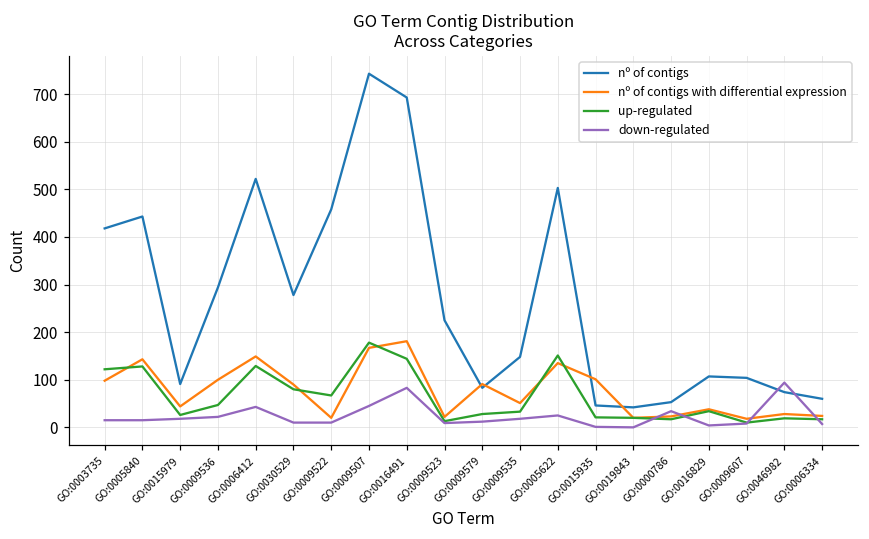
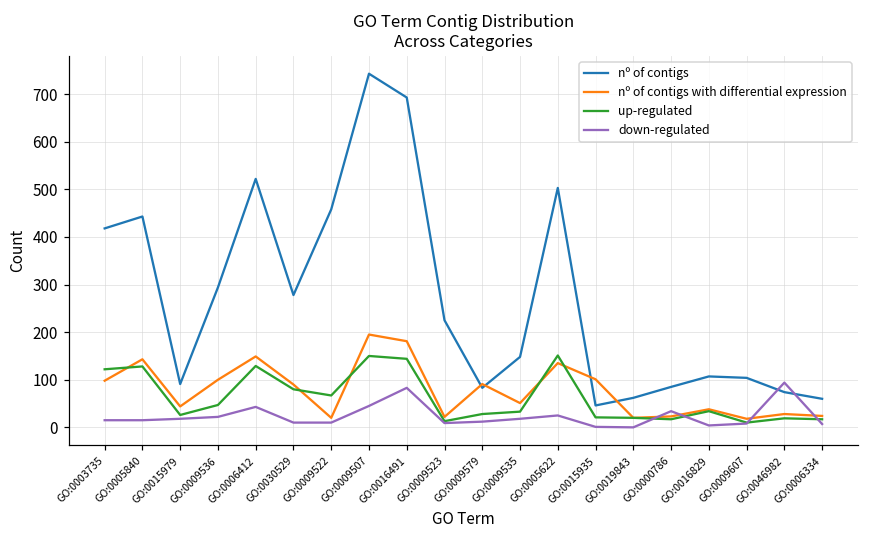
nº of contigs with differential expression, GO:0009507: 170 -> 200
up-regulated, GO:0009507: 180 -> 150
nº of contigs, GO:0019843: 40 -> 60
nº of contigs, GO:0000786: 50 -> 90
